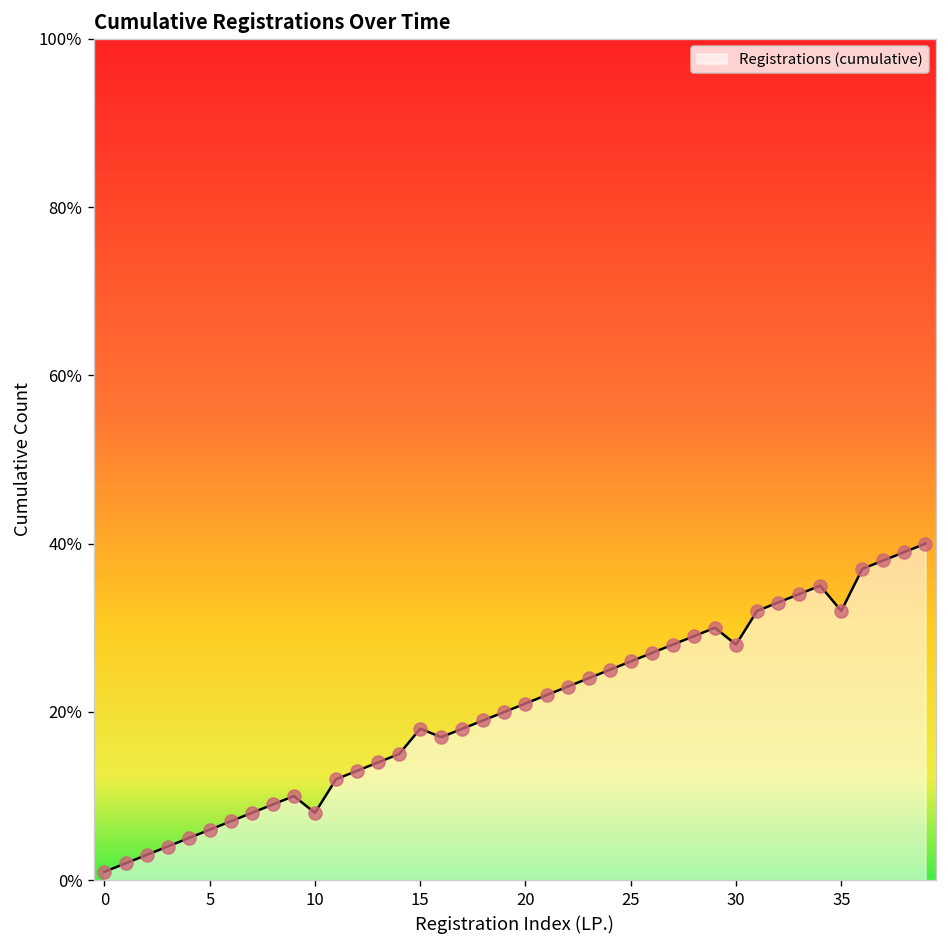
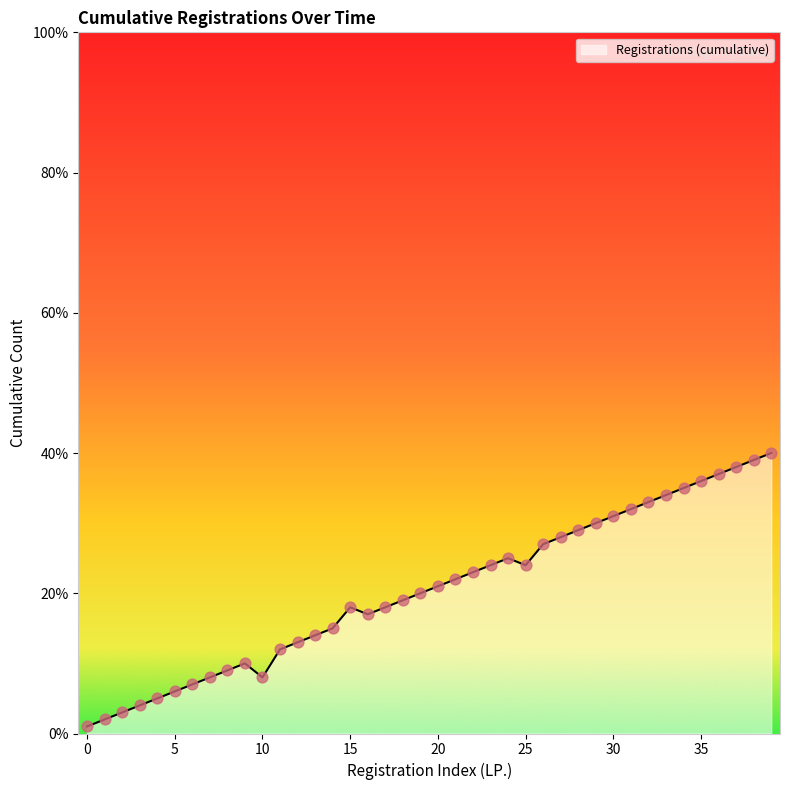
25: 26% -> 24%
30: 28% -> 31%
35: 32% -> 36%
